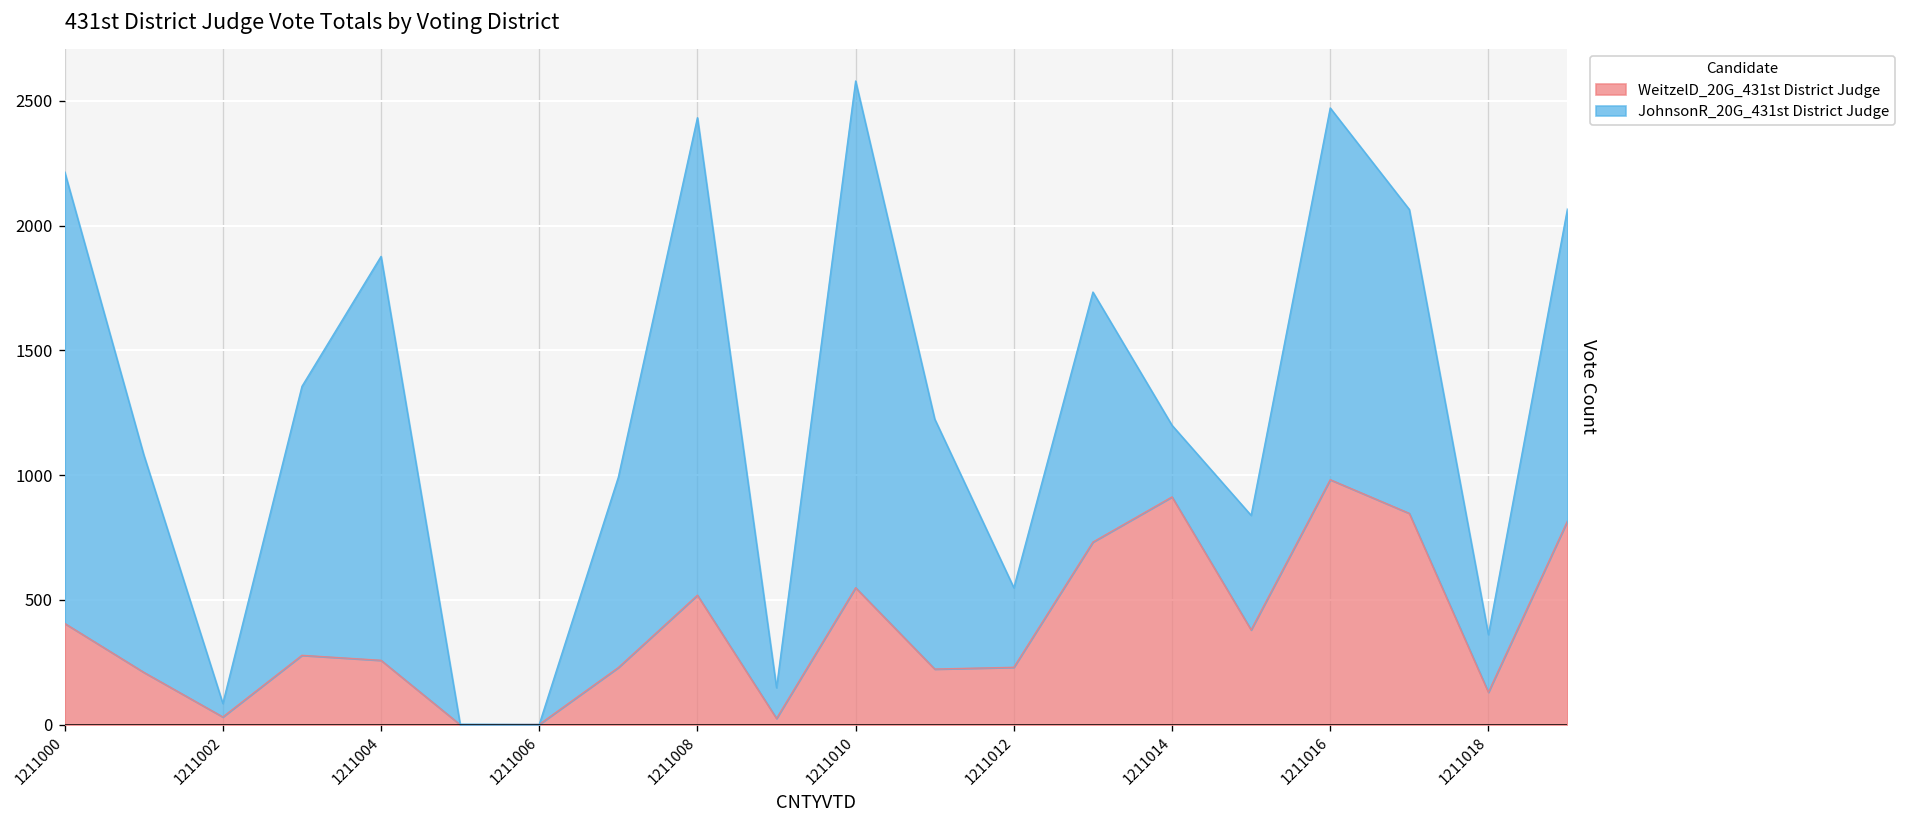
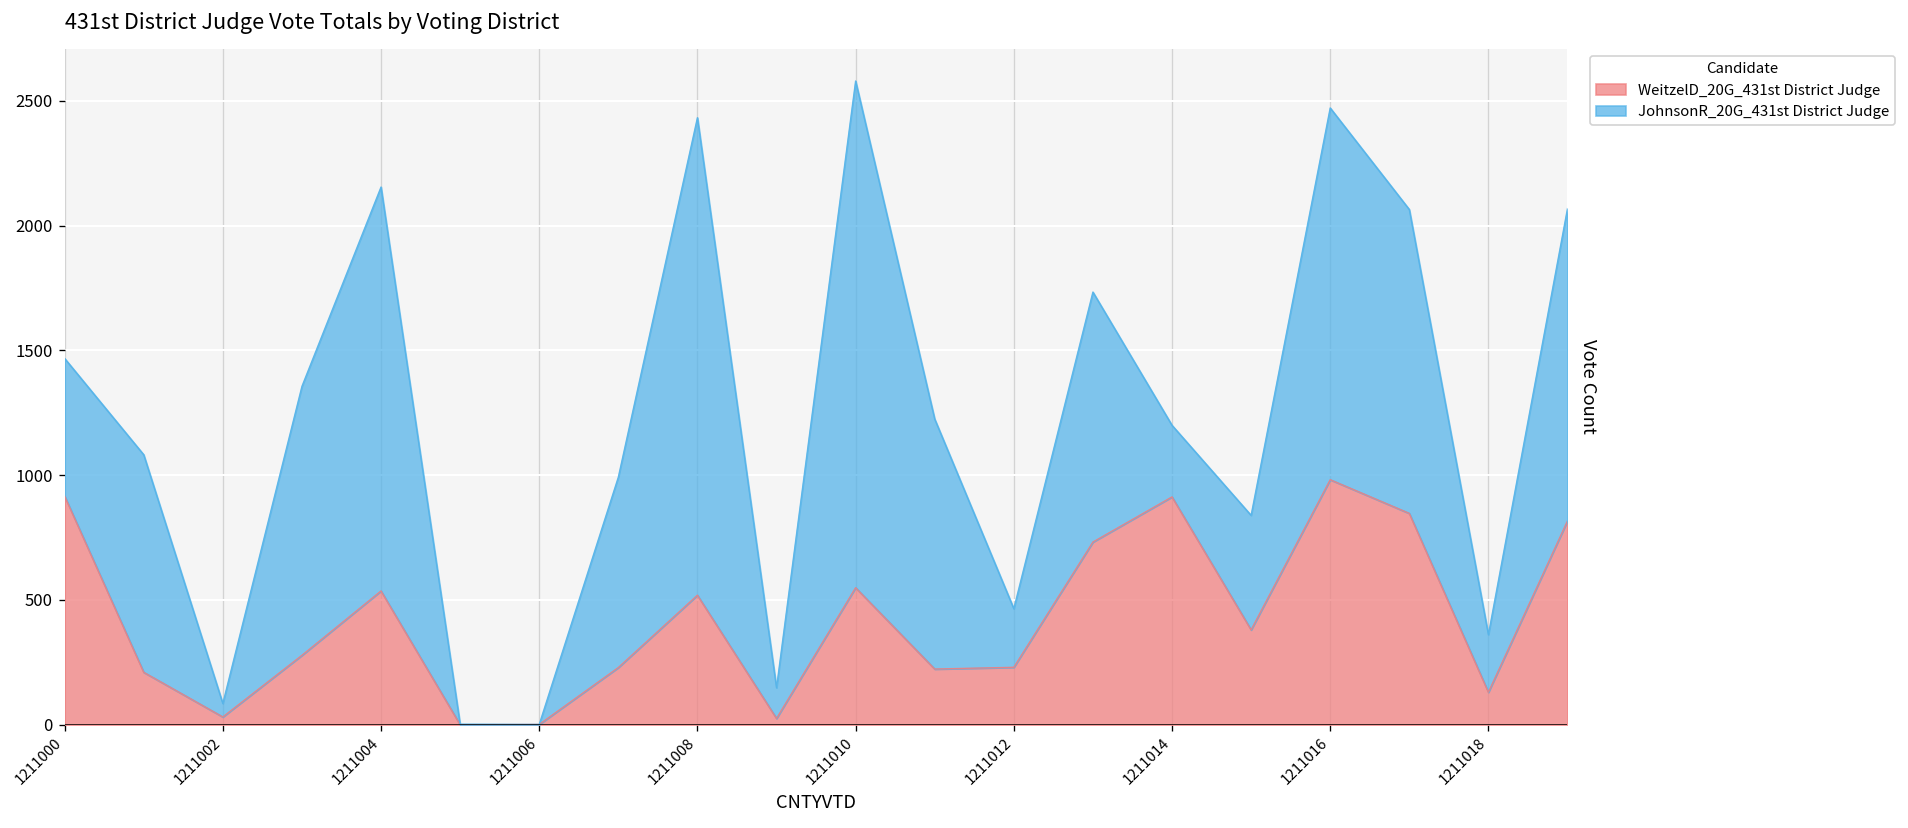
WeitzelD_20G_431st District Judge, 1211000: 410 -> 920
JohnsonR_20G_431st District Judge, 1211000: 1810 -> 550
WeitzelD_20G_431st District Judge, 1211004: 260 -> 540
JohnsonR_20G_431st District Judge, 1211012: 320 -> 240
